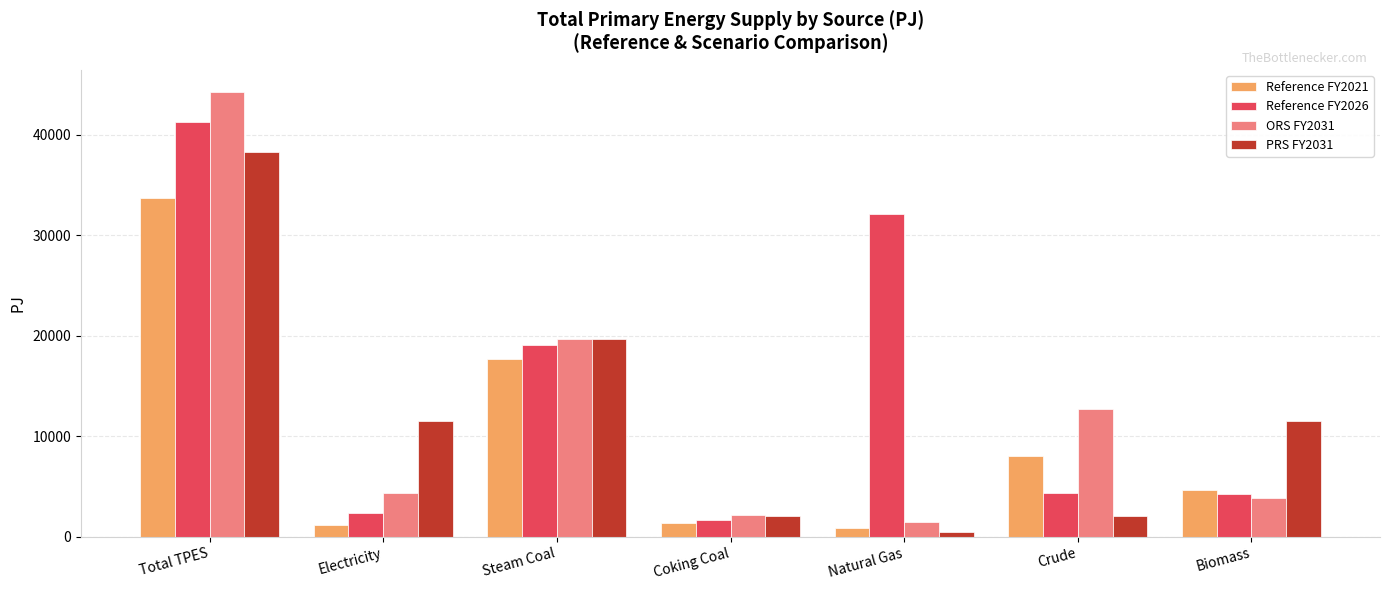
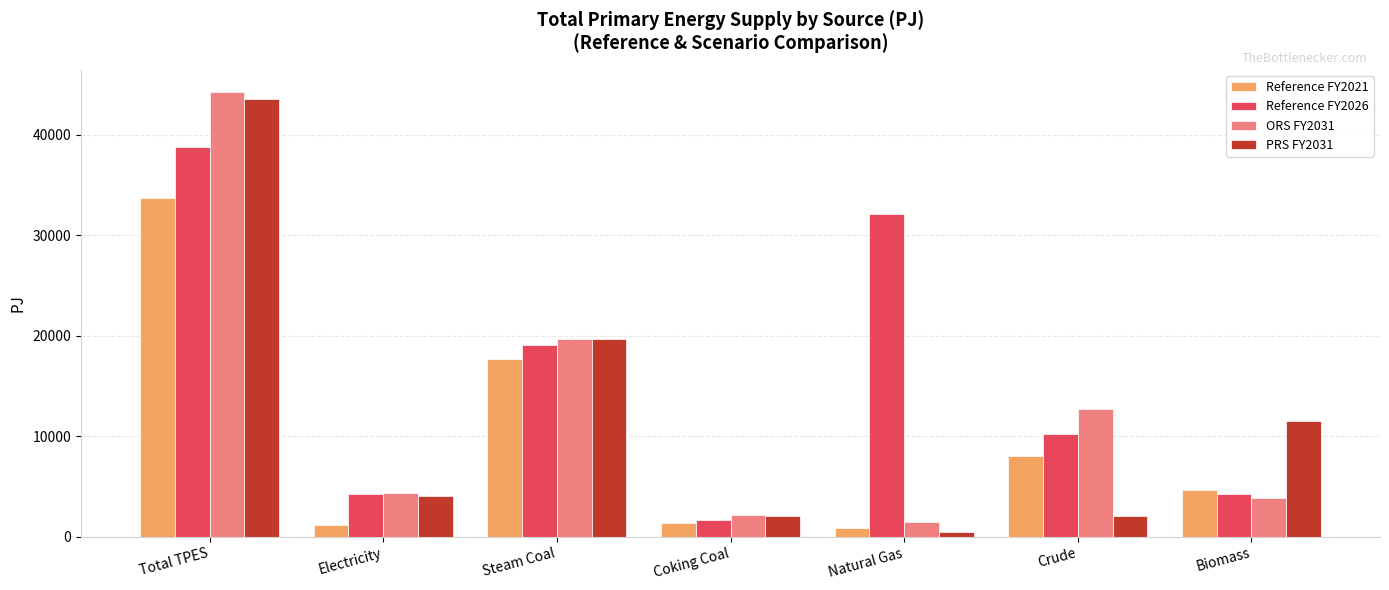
Reference FY2026, Total TPES: 41300 -> 38800
PRS FY2031, Total TPES: 38300 -> 43500
Reference FY2026, Electricity: 2400 -> 4200
PRS FY2031, Electricity: 11600 -> 4000
Reference FY2026, Crude: 4300 -> 10200
